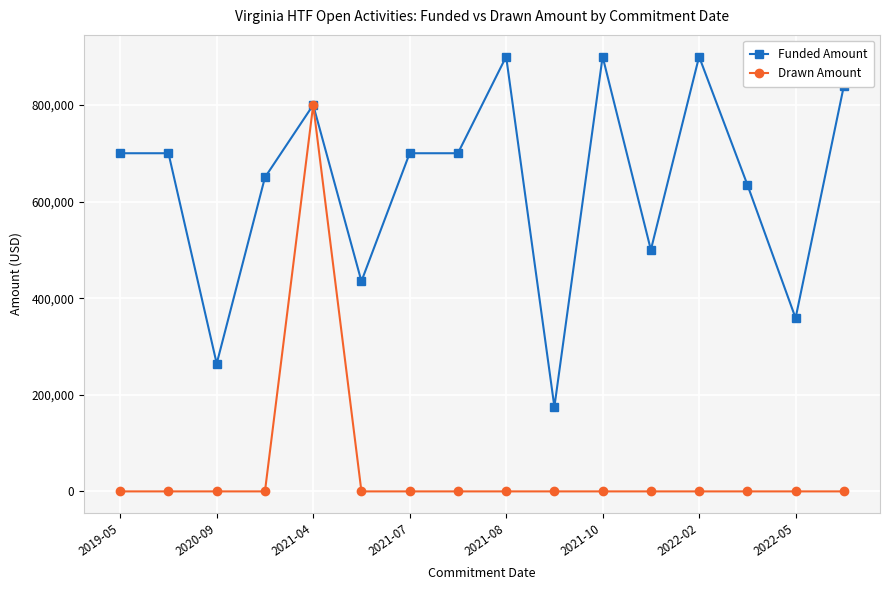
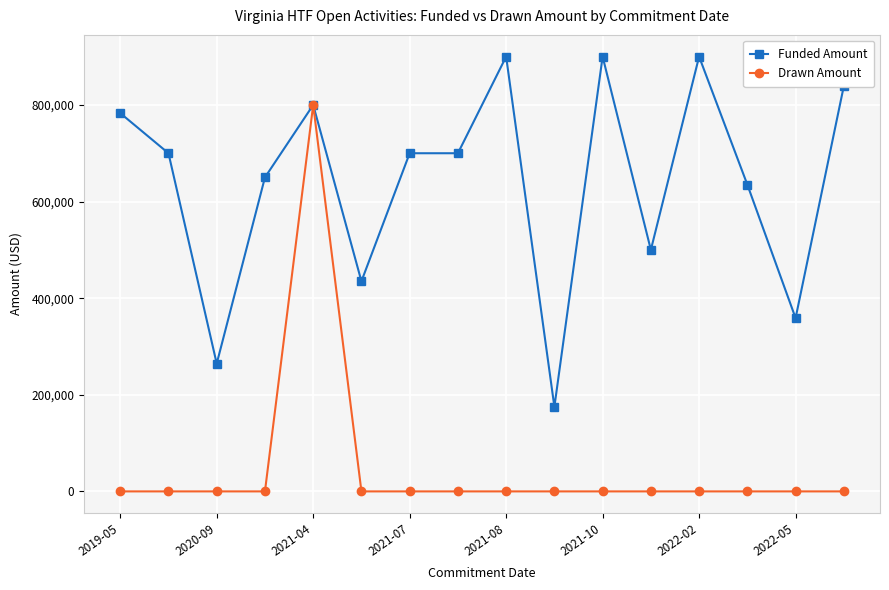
Funded Amount, 2019-05: 700,000 -> 780,000
